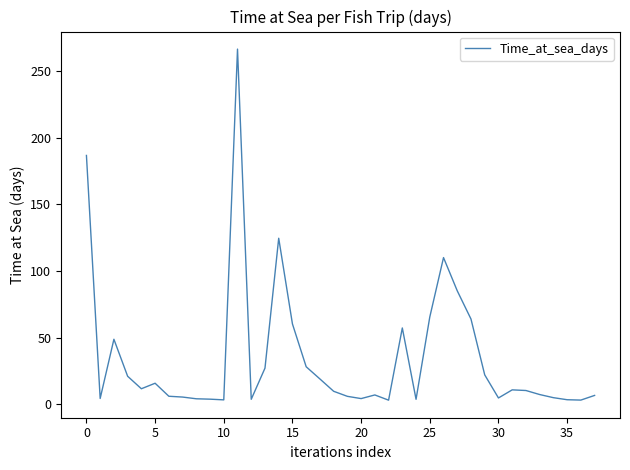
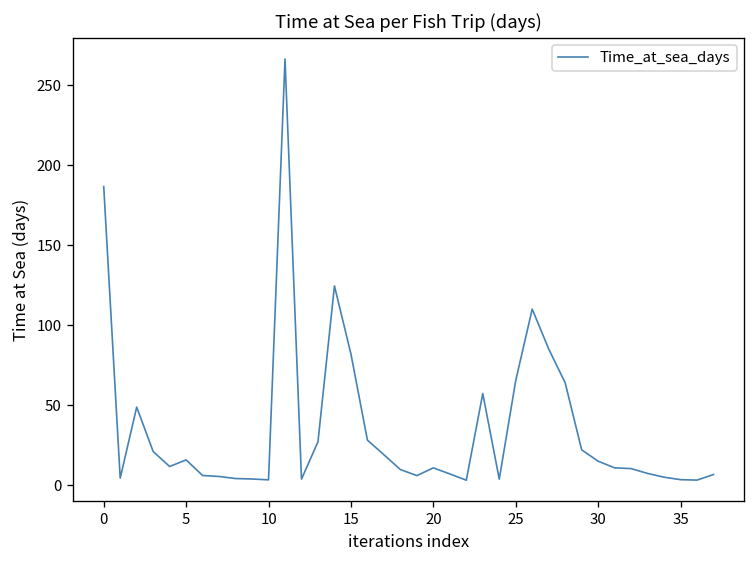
15: 60 -> 82
20: 4 -> 11
30: 5 -> 15
